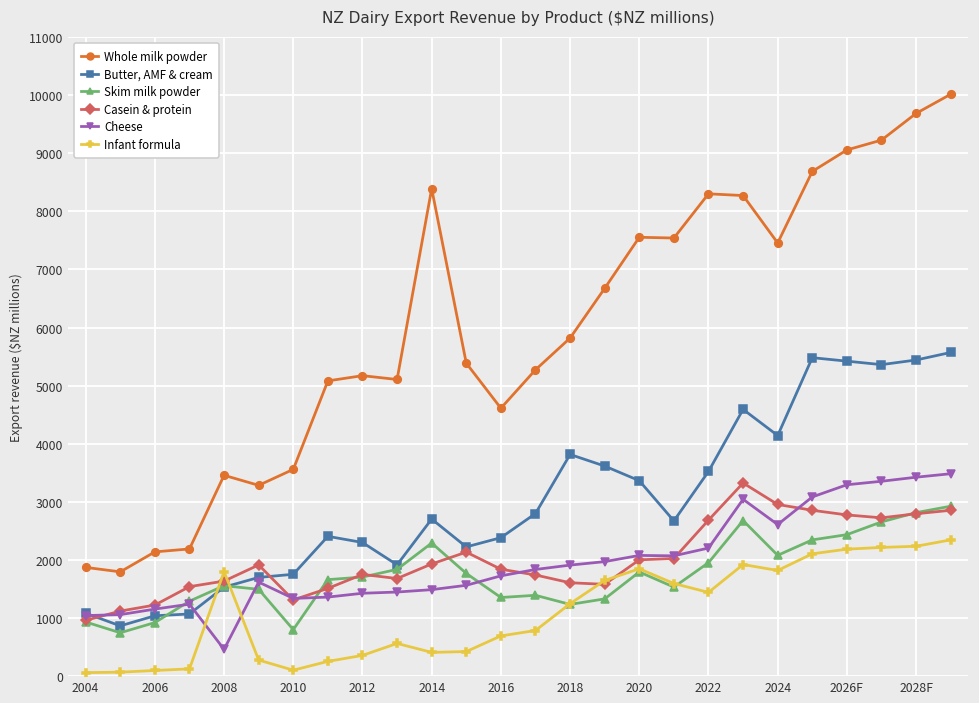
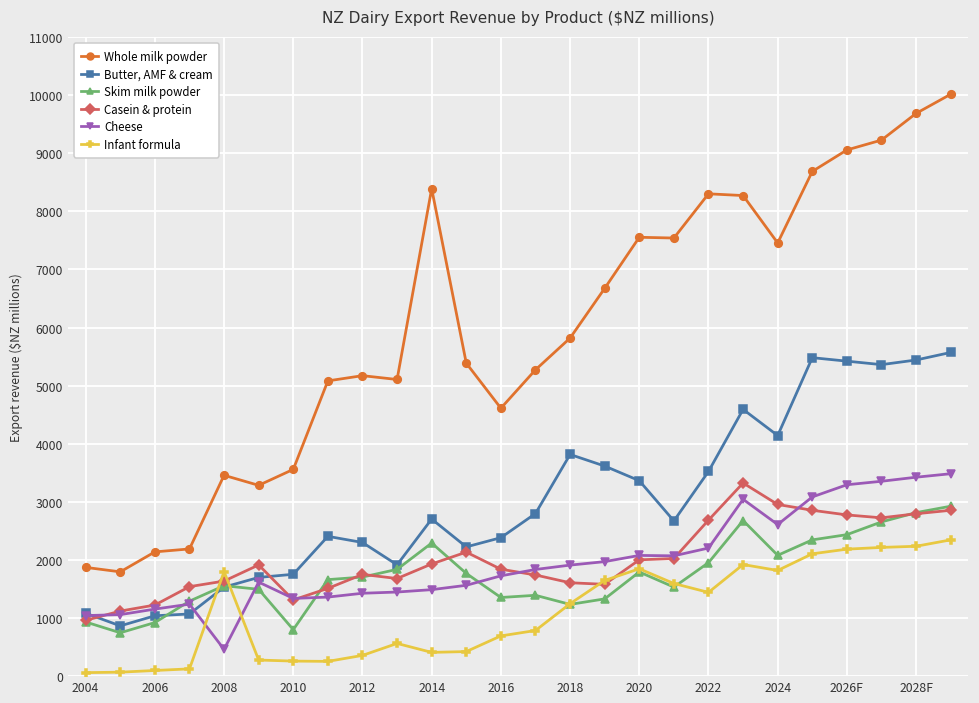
Infant formula, 2010: 100 -> 300
